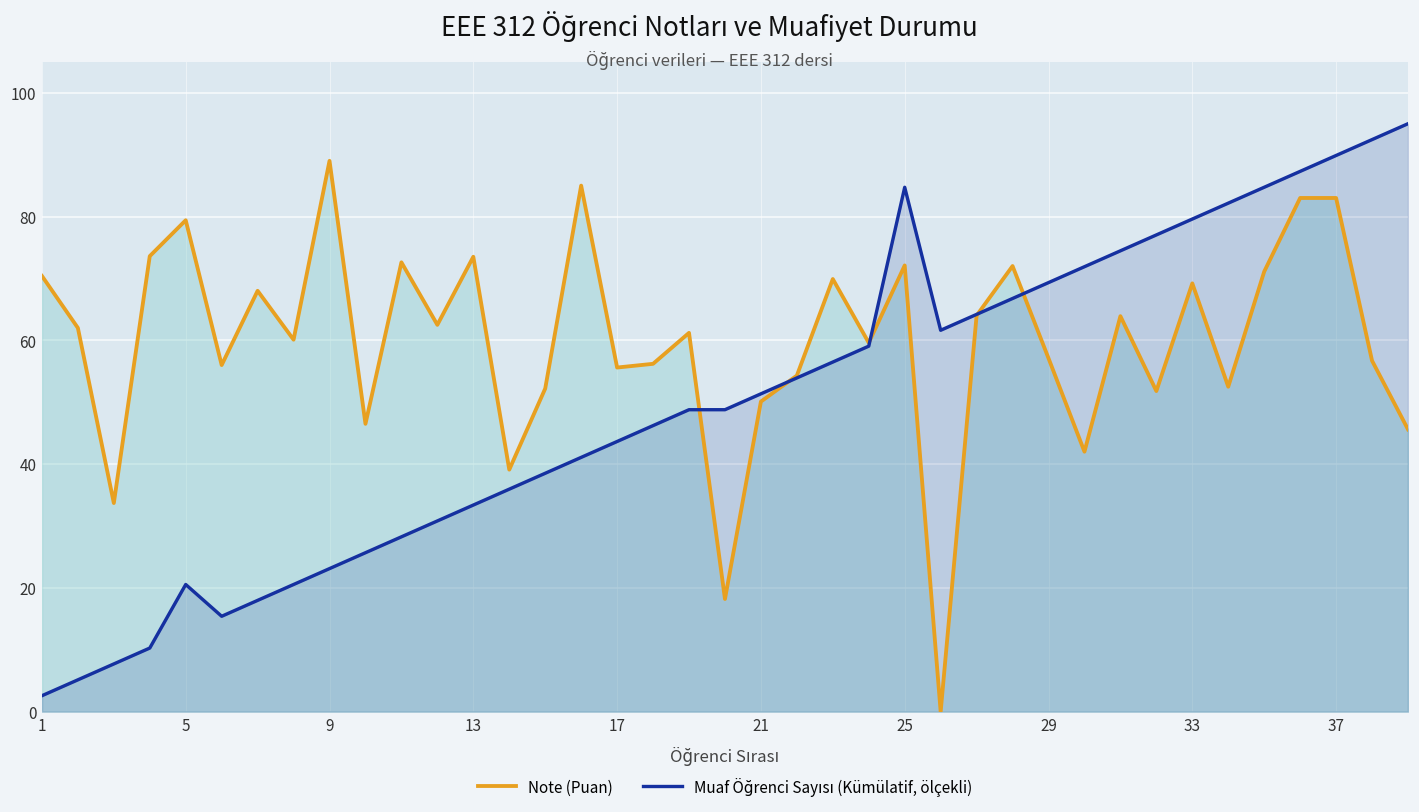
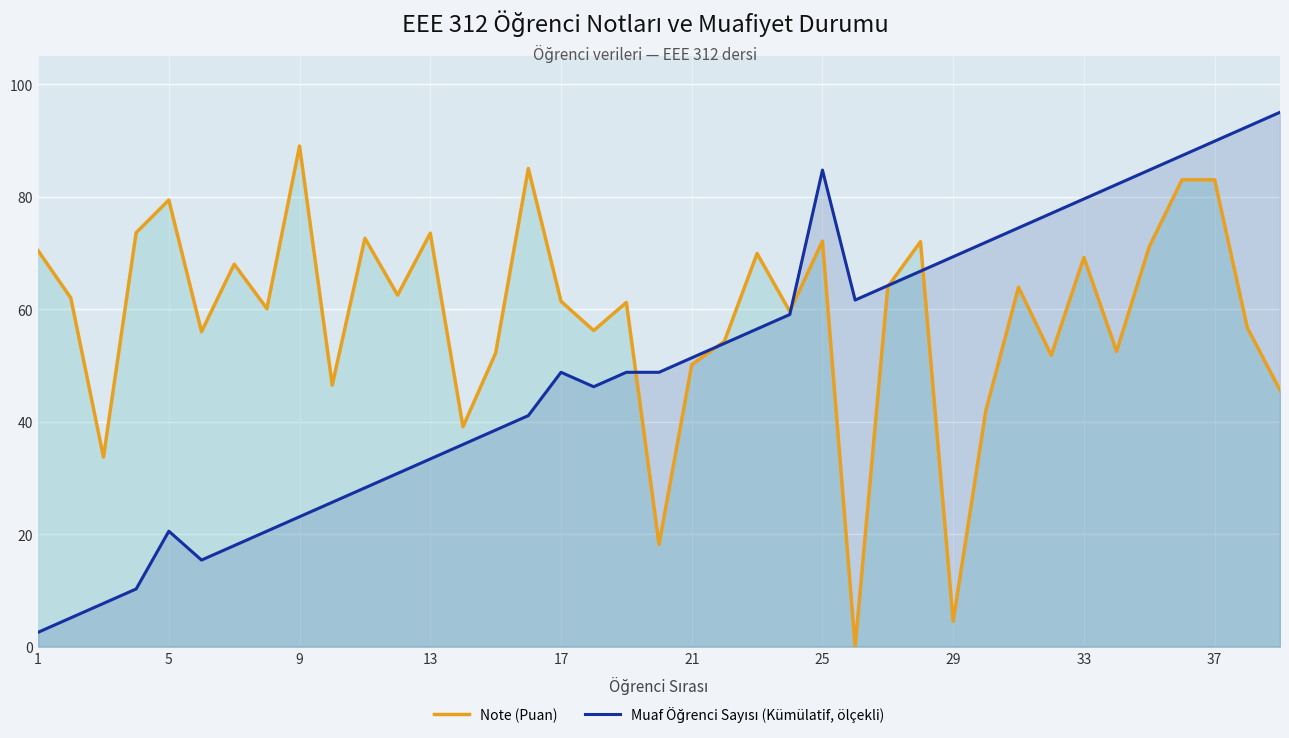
Note (Puan), 17: 56 -> 61
Muaf Öğrenci Sayısı (Kümülatif, ölçekli), 17: 44 -> 49
Note (Puan), 29: 57 -> 5
